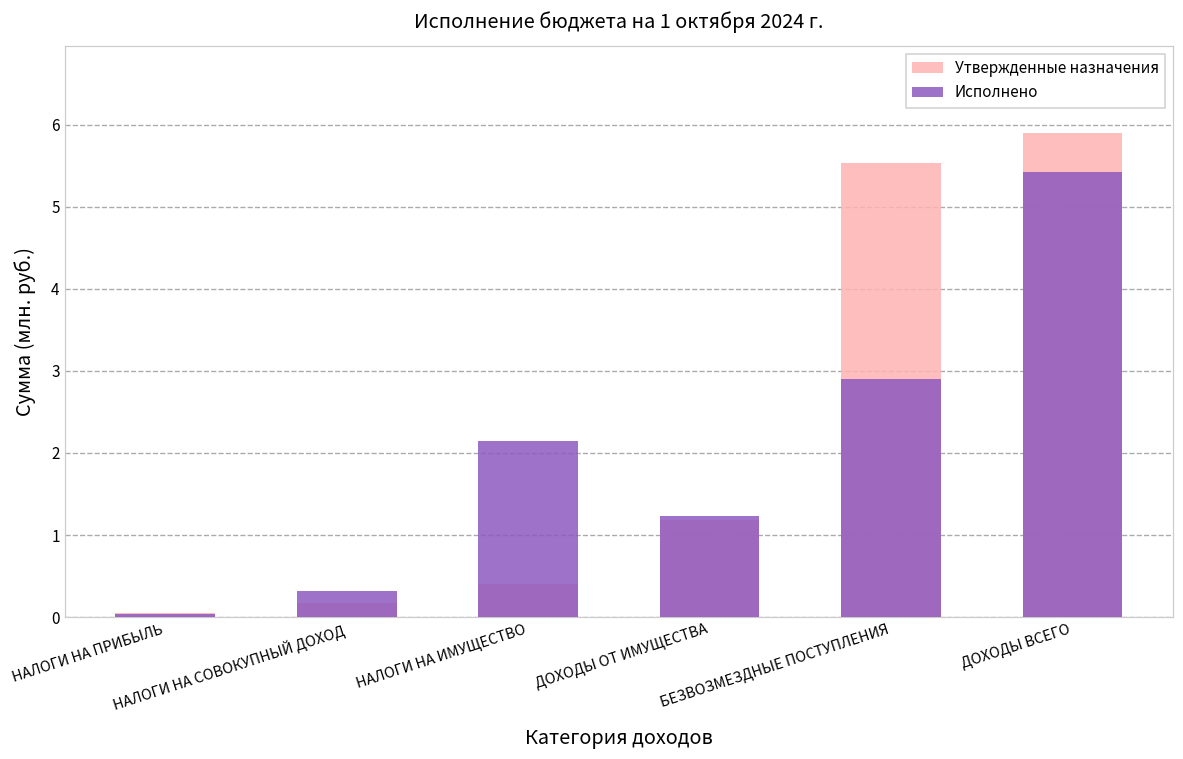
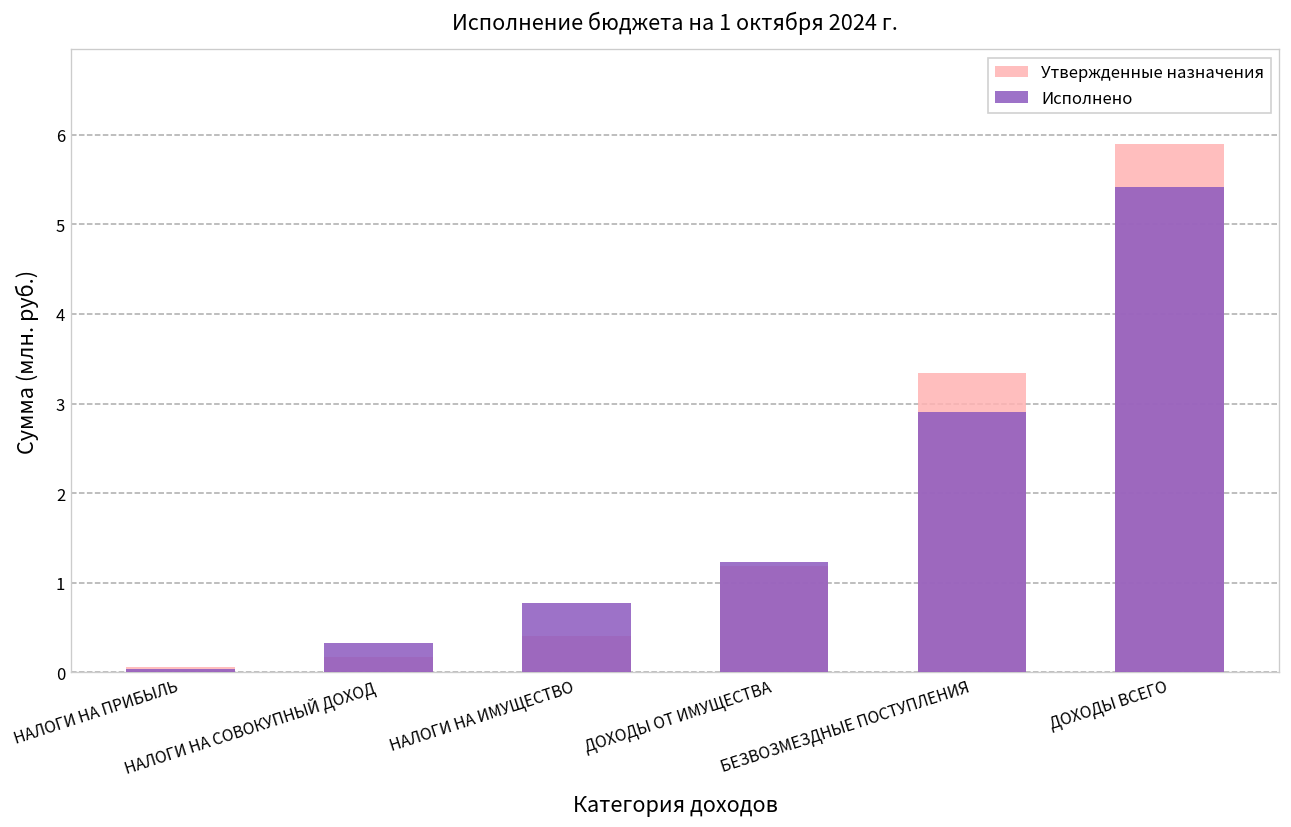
Исполнено, НАЛОГИ НА ИМУЩЕСТВО: 2.1 -> 0.8
Утвержденные назначения, БЕЗВОЗМЕЗДНЫЕ ПОСТУПЛЕНИЯ: 5.5 -> 3.3
